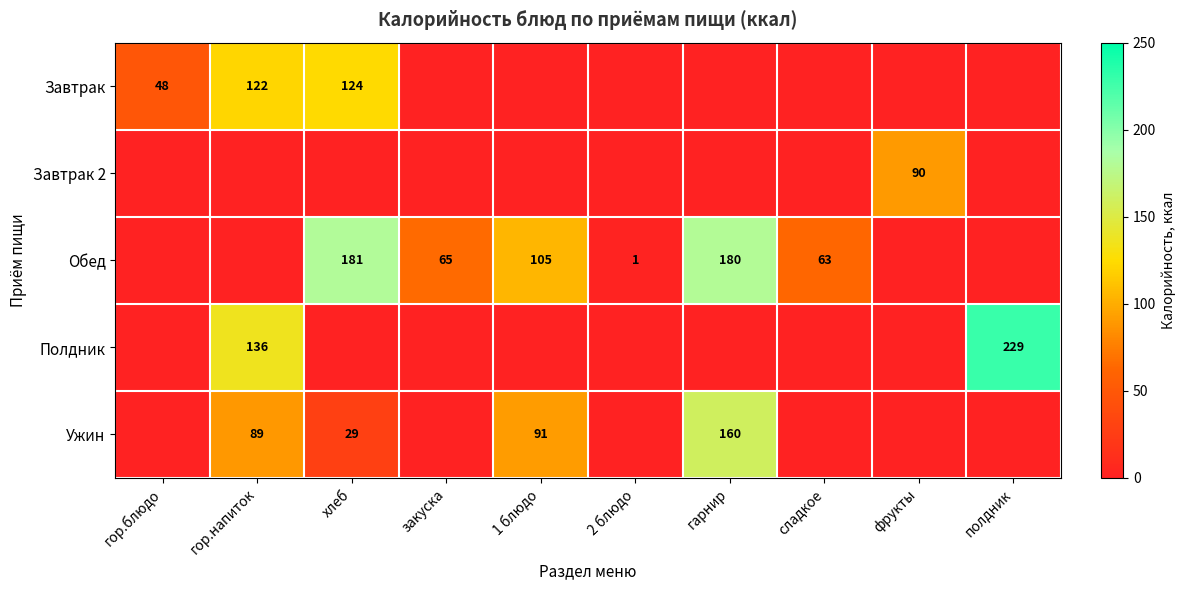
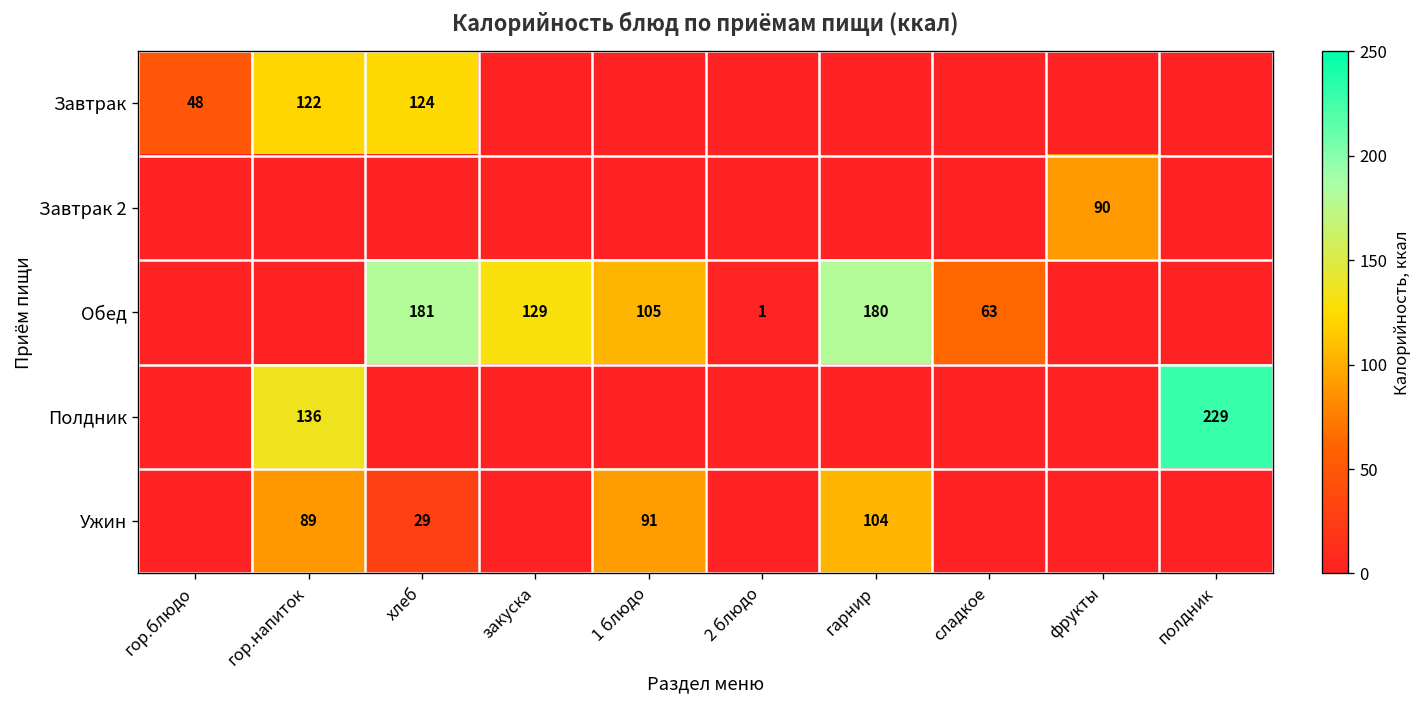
Обед, закуска: 65 -> 129
Ужин, гарнир: 160 -> 104
